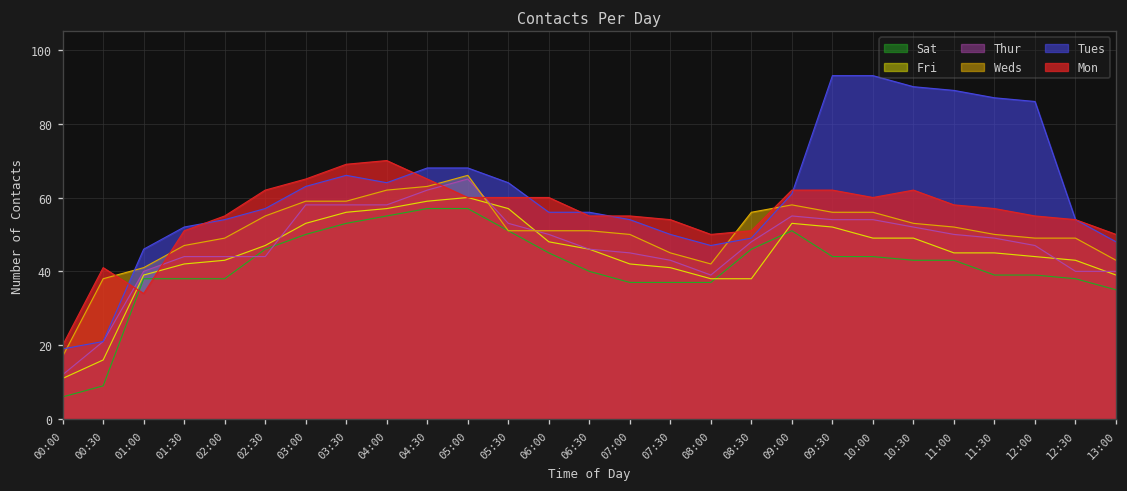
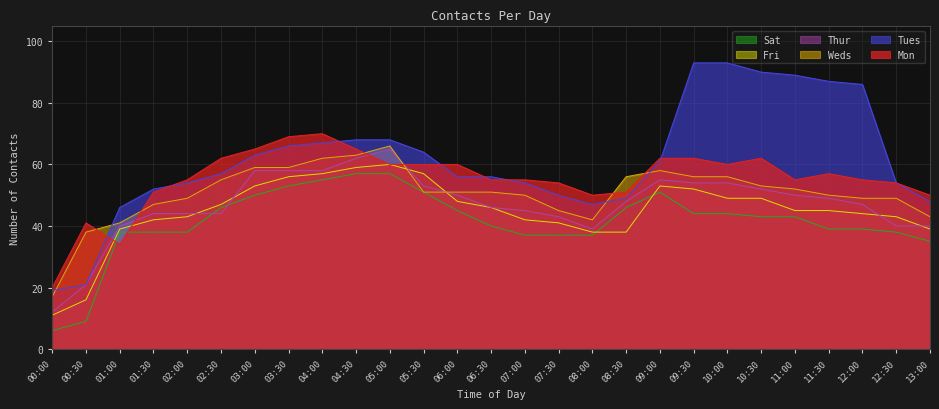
Tues, 04:00: 64 -> 67
Mon, 11:00: 58 -> 55
